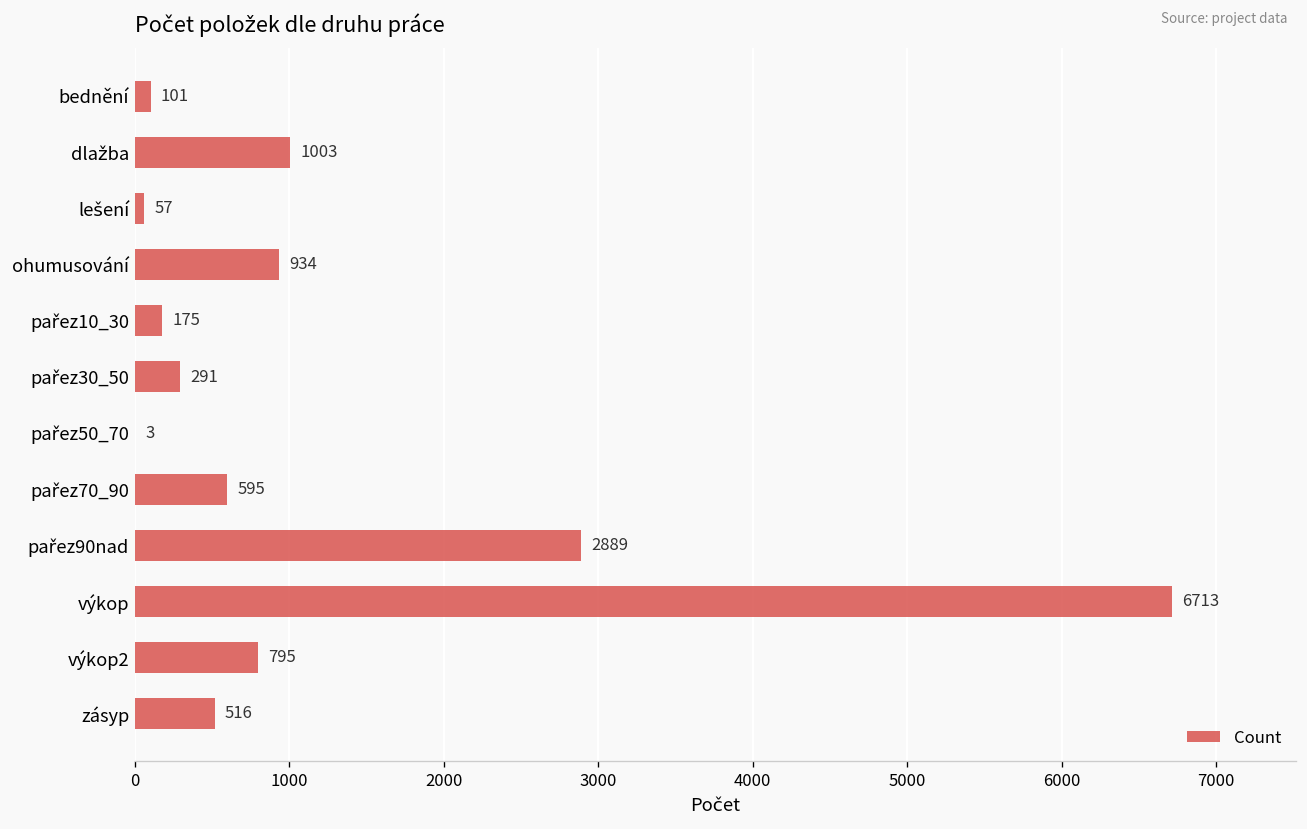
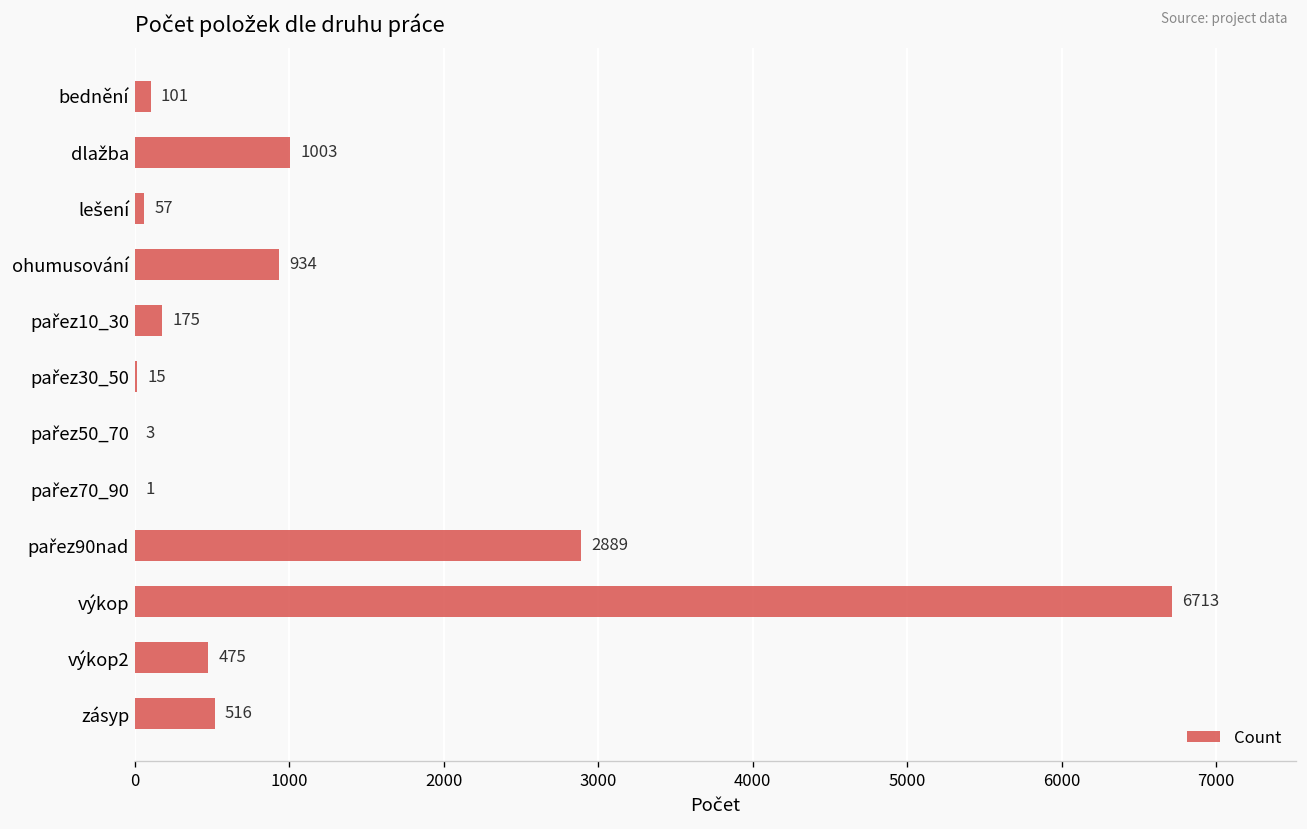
pařez30_50: 291 -> 15
pařez70_90: 595 -> 1
výkop2: 795 -> 475
